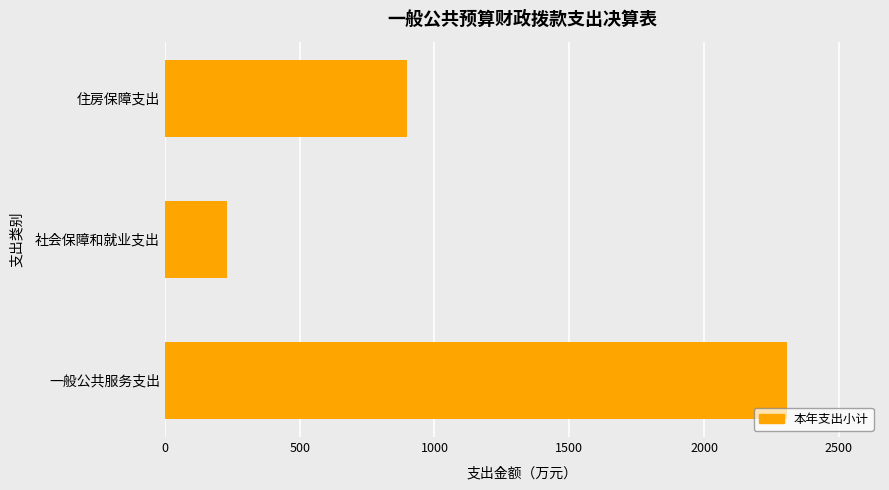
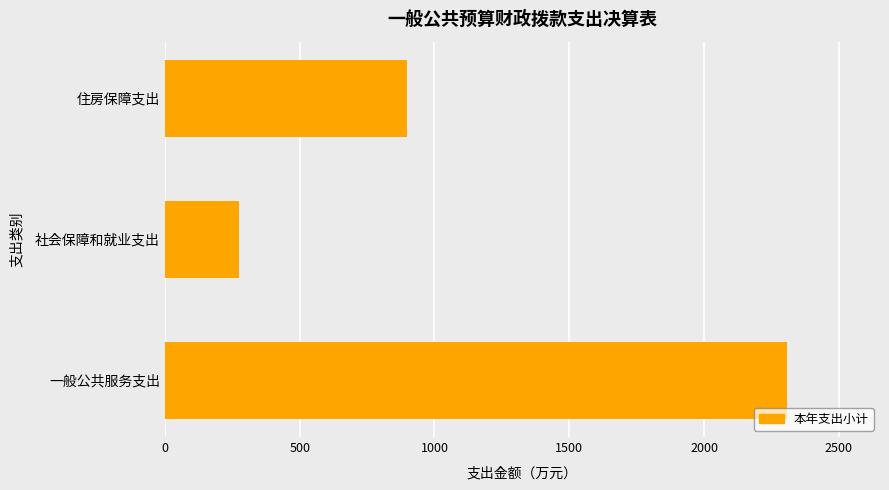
社会保障和就业支出: 230 -> 280
